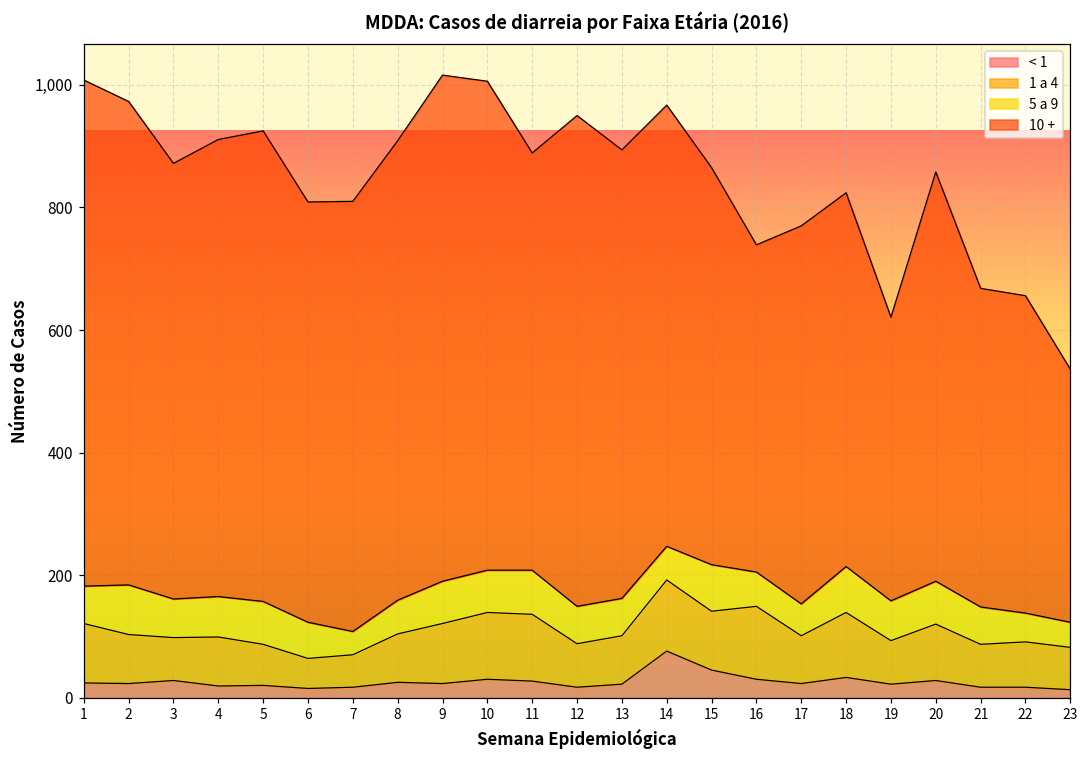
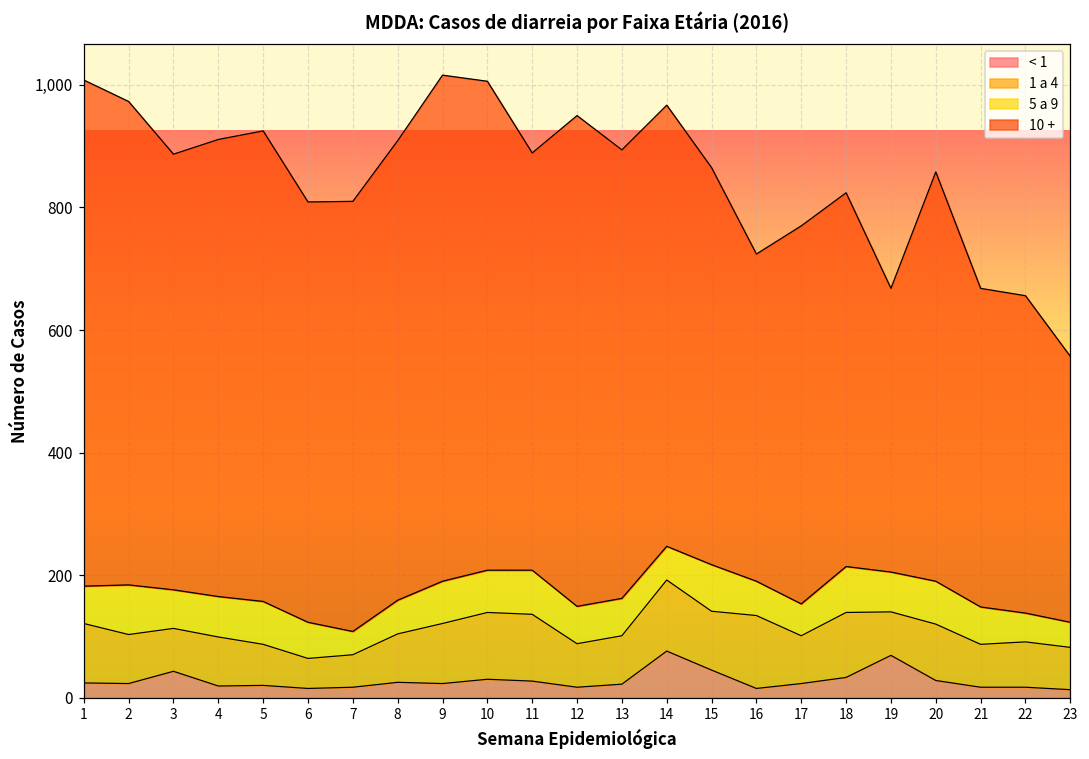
< 1, 3: 30 -> 40
< 1, 16: 30 -> 20
< 1, 19: 20 -> 70
10 +, 23: 410 -> 430
